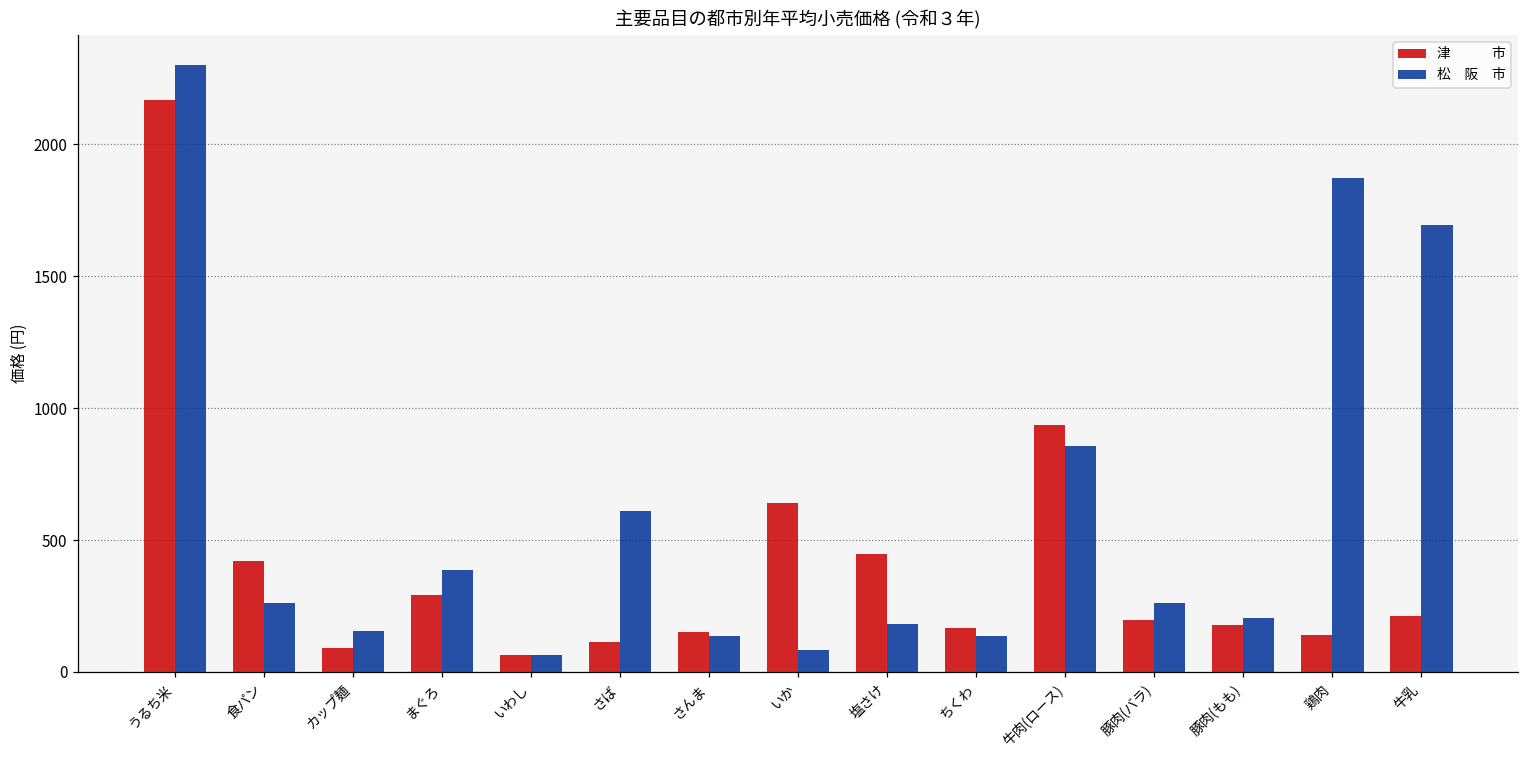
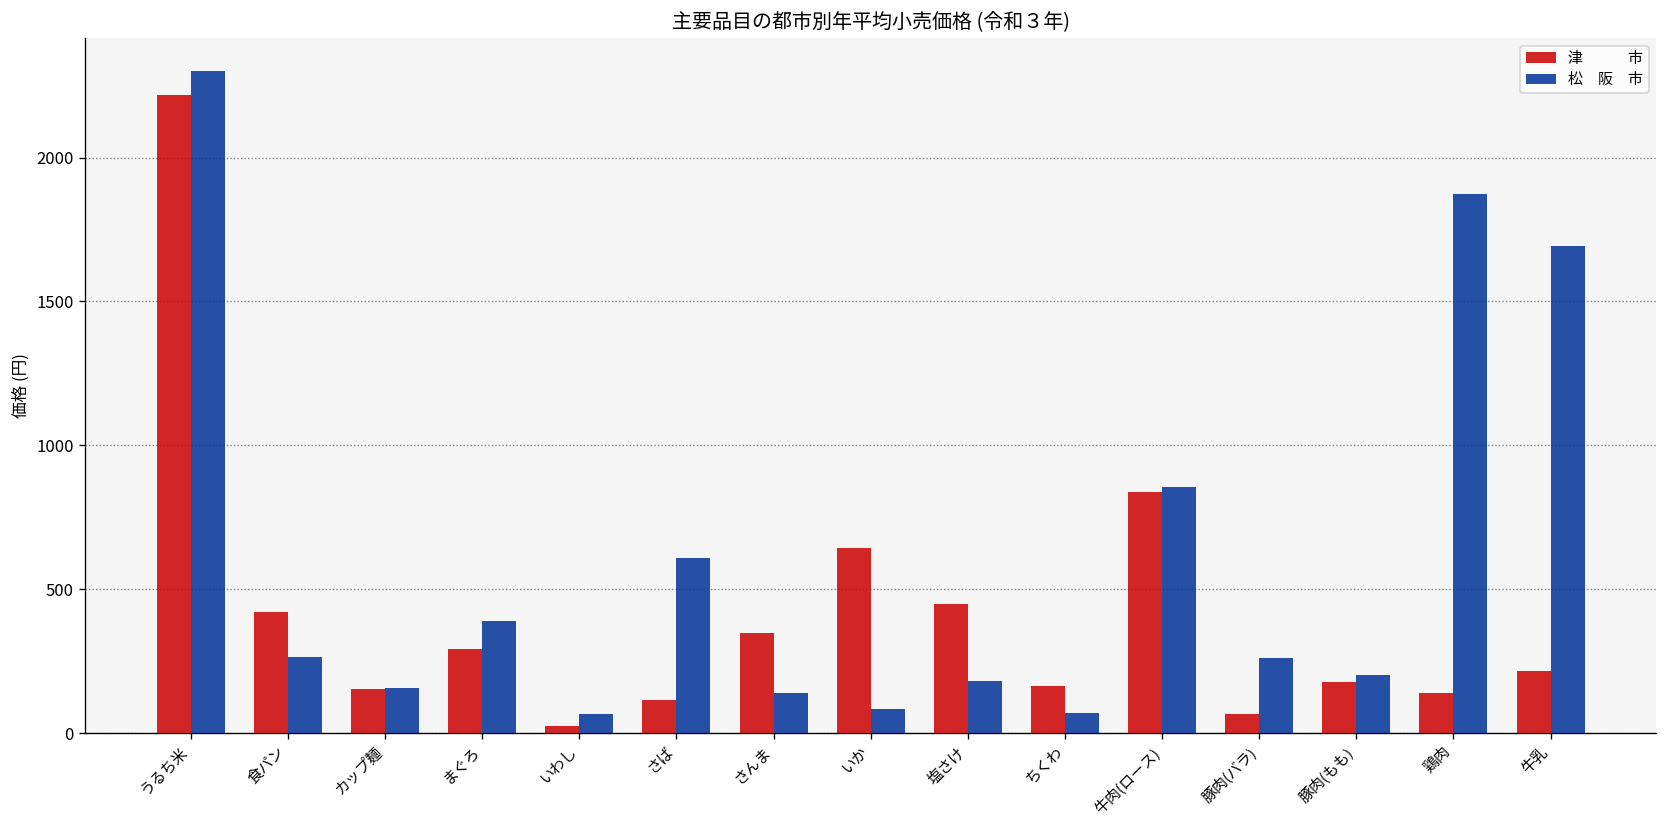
津 市, うるち米: 2170 -> 2220
津 市, カップ麺: 90 -> 150
津 市, いわし: 60 -> 20
津 市, さんま: 150 -> 350
松 阪 市, ちくわ: 140 -> 70
津 市, 牛肉(ロース): 940 -> 840
津 市, 豚肉(バラ): 200 -> 70
